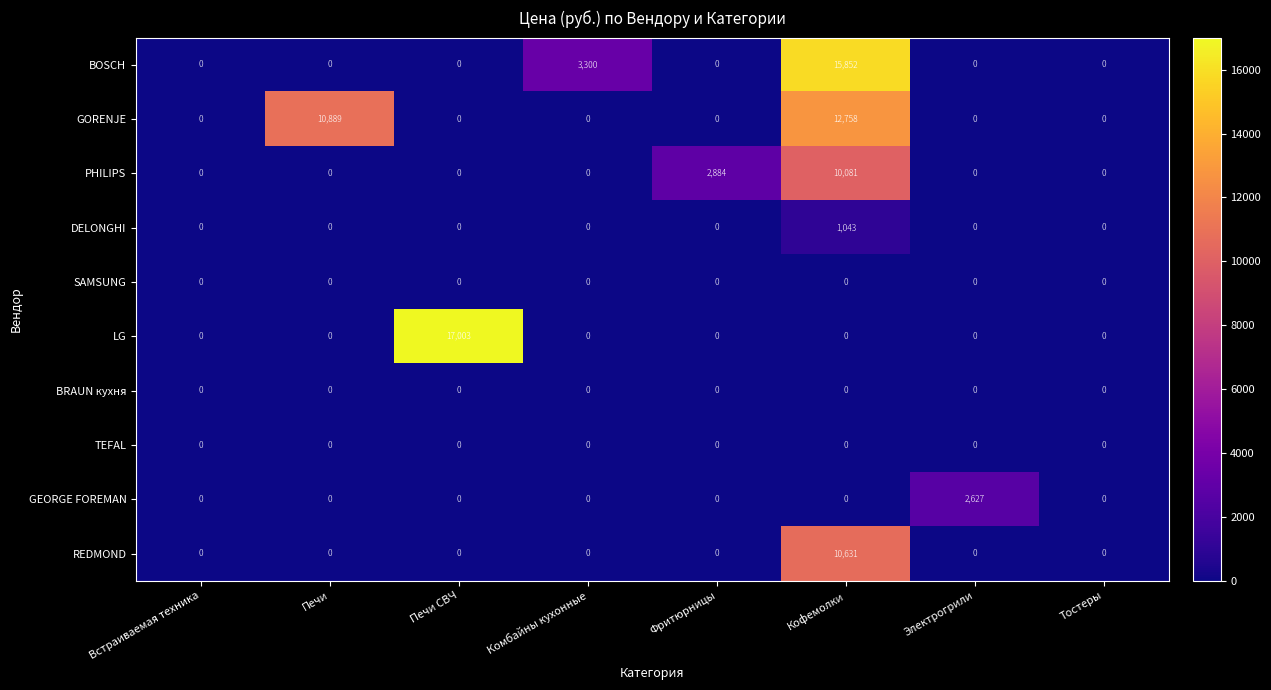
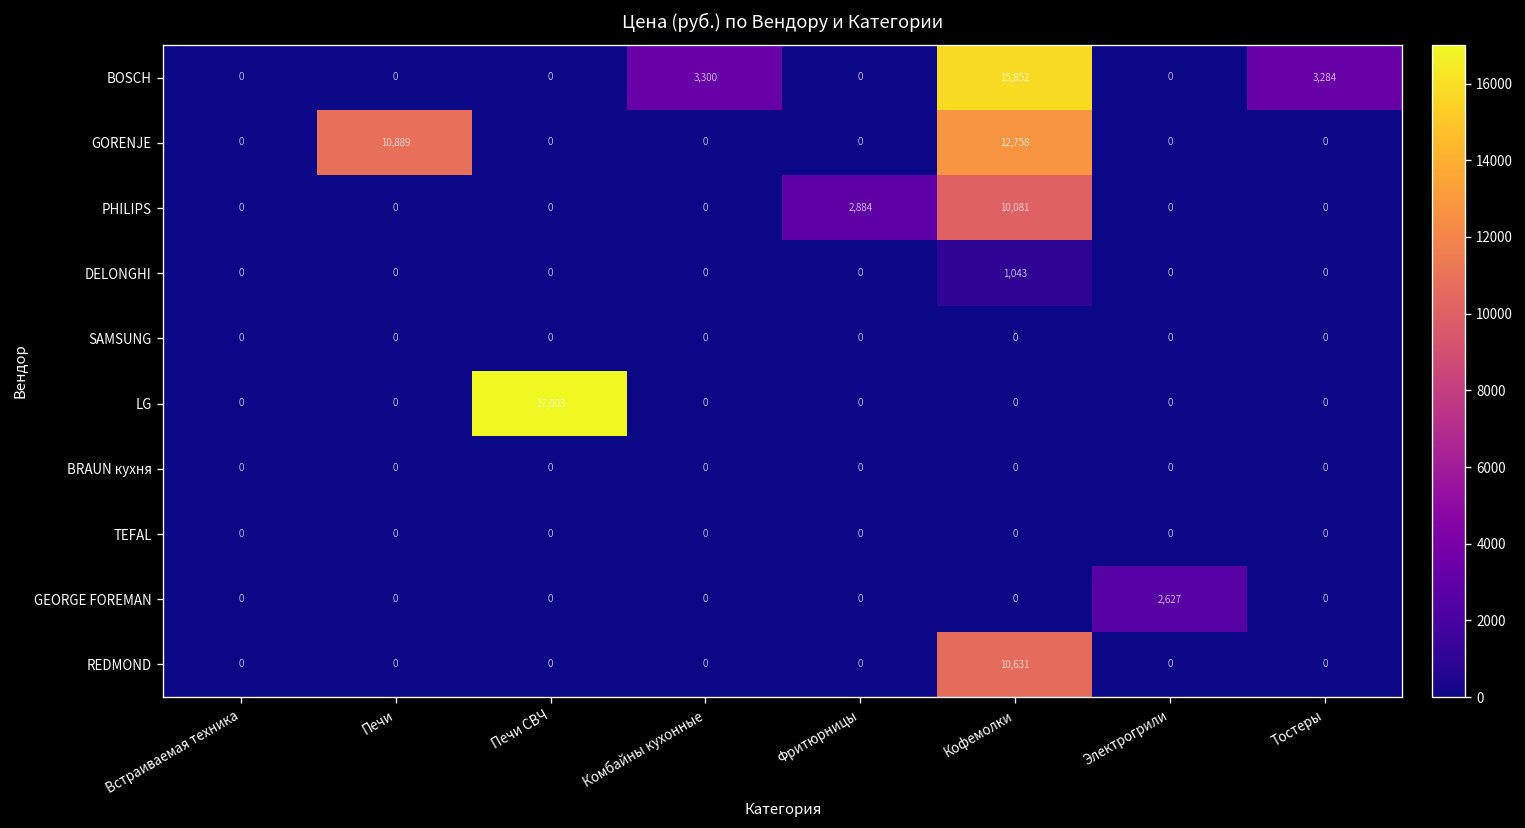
BOSCH, Тостеры: 0 -> 3,284
